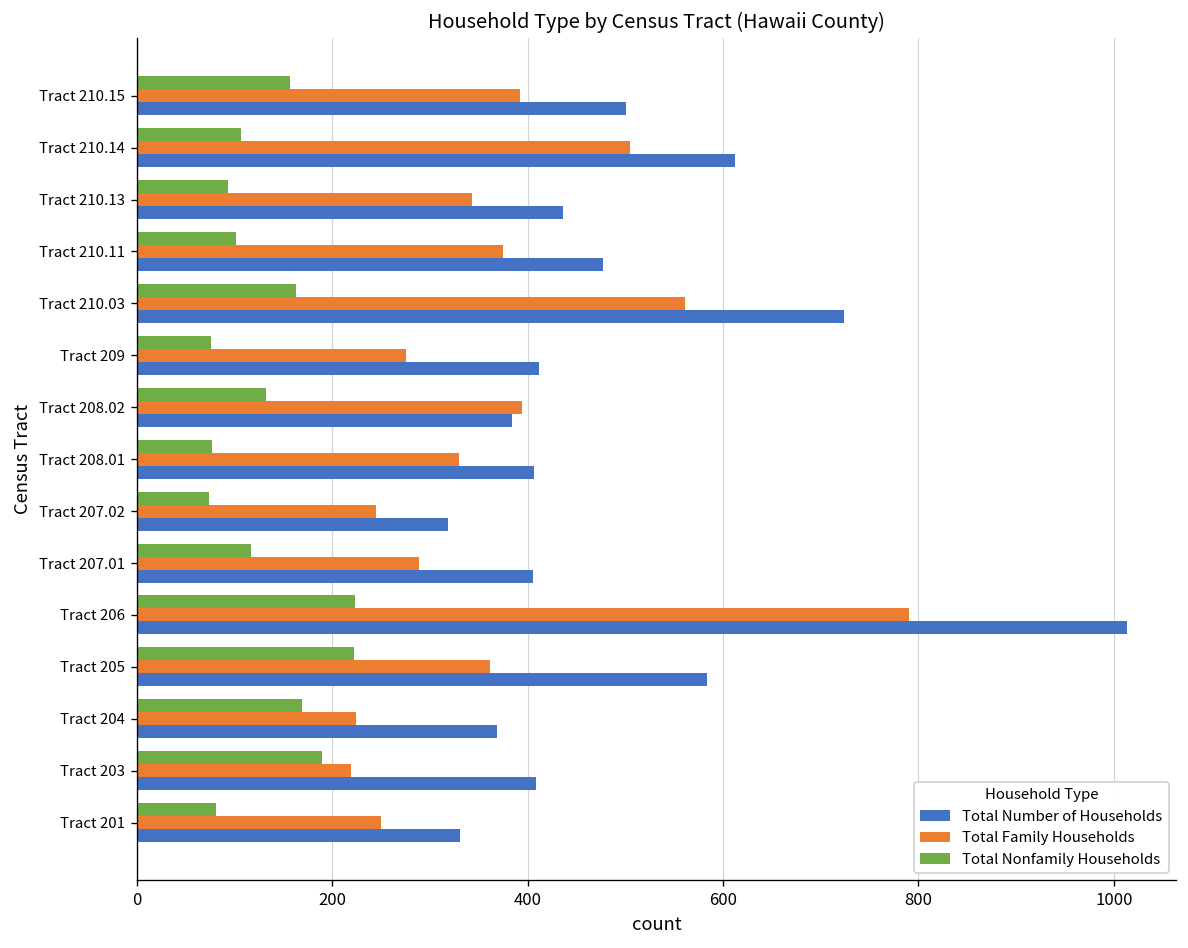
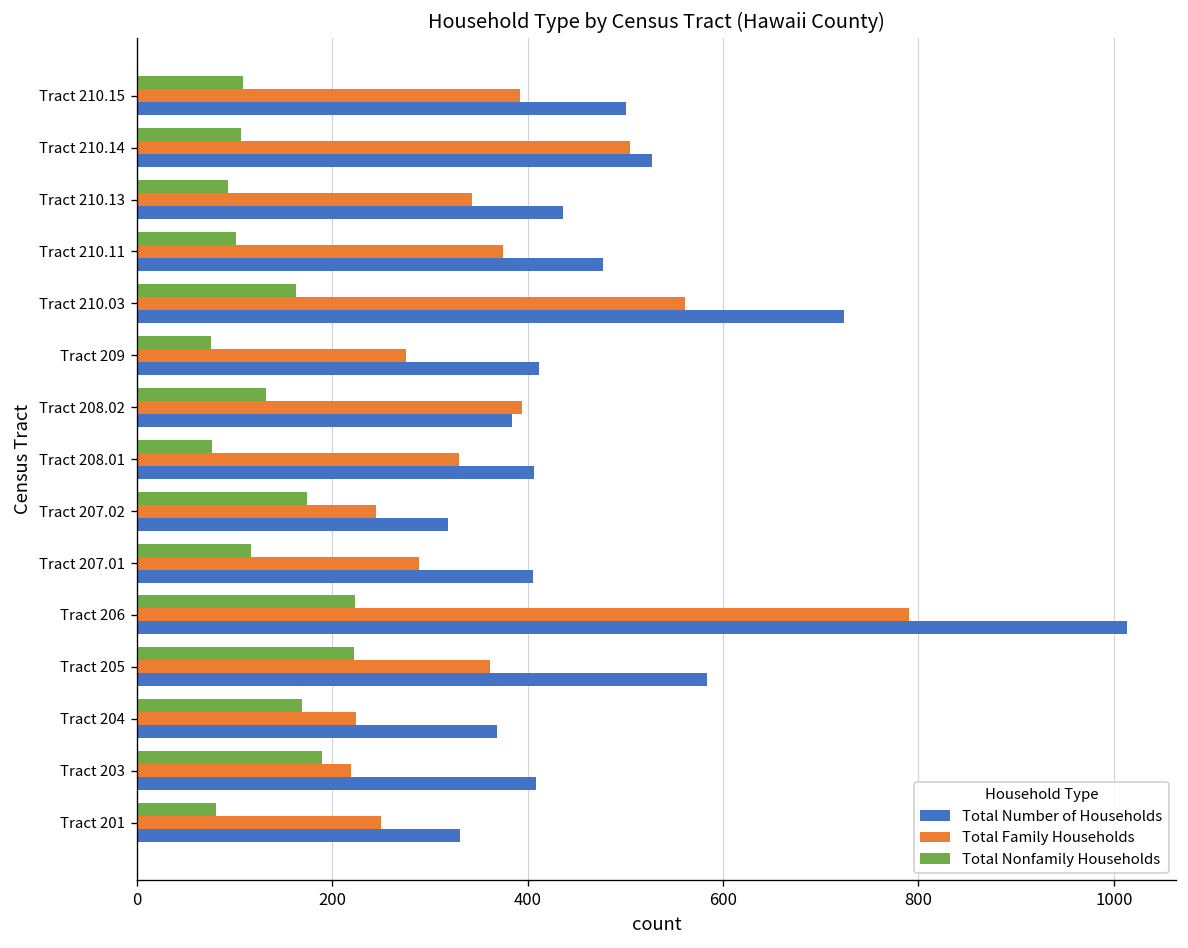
Total Nonfamily Households, Tract 210.15: 160 -> 110
Total Number of Households, Tract 210.14: 610 -> 530
Total Nonfamily Households, Tract 207.02: 70 -> 170
